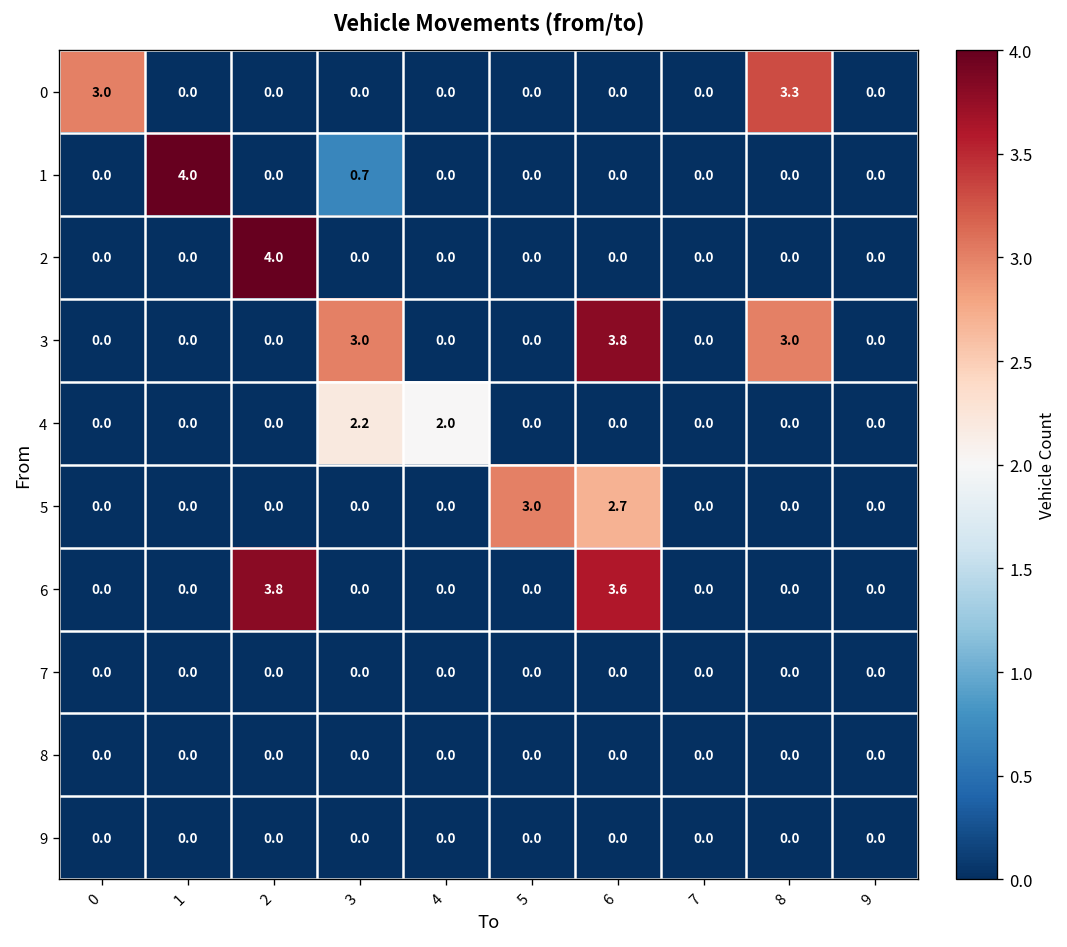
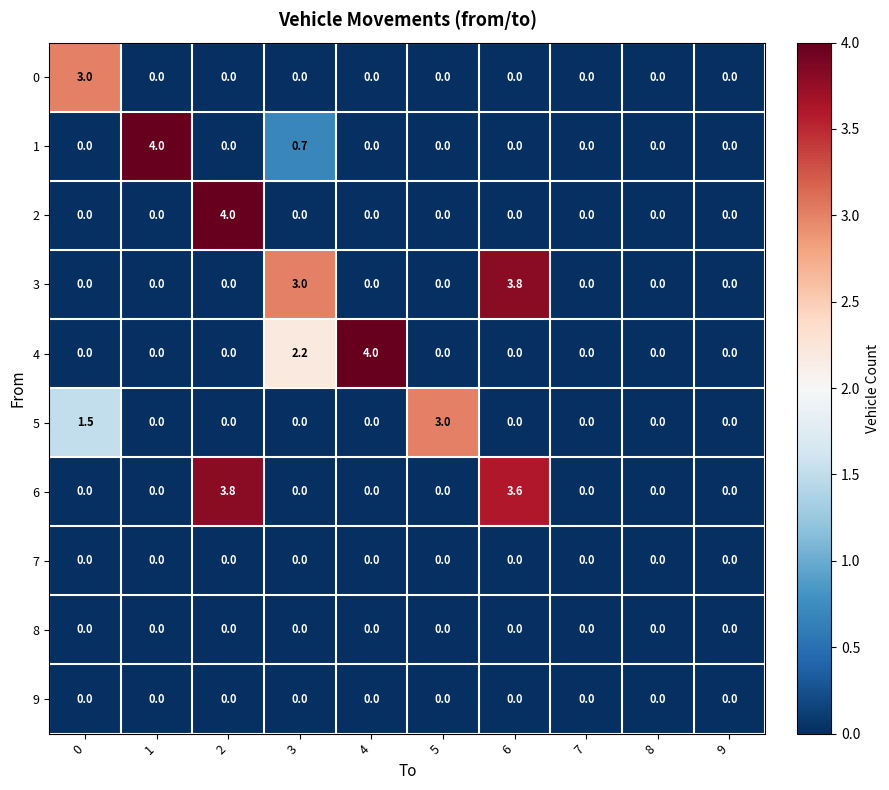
0, 8: 3.3 -> 0.0
3, 8: 3.0 -> 0.0
4, 4: 2.0 -> 4.0
5, 0: 0.0 -> 1.5
5, 6: 2.7 -> 0.0
